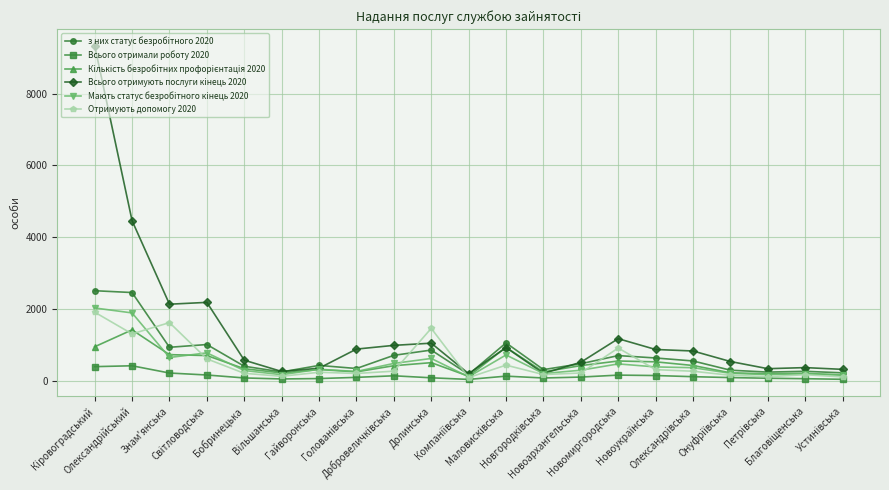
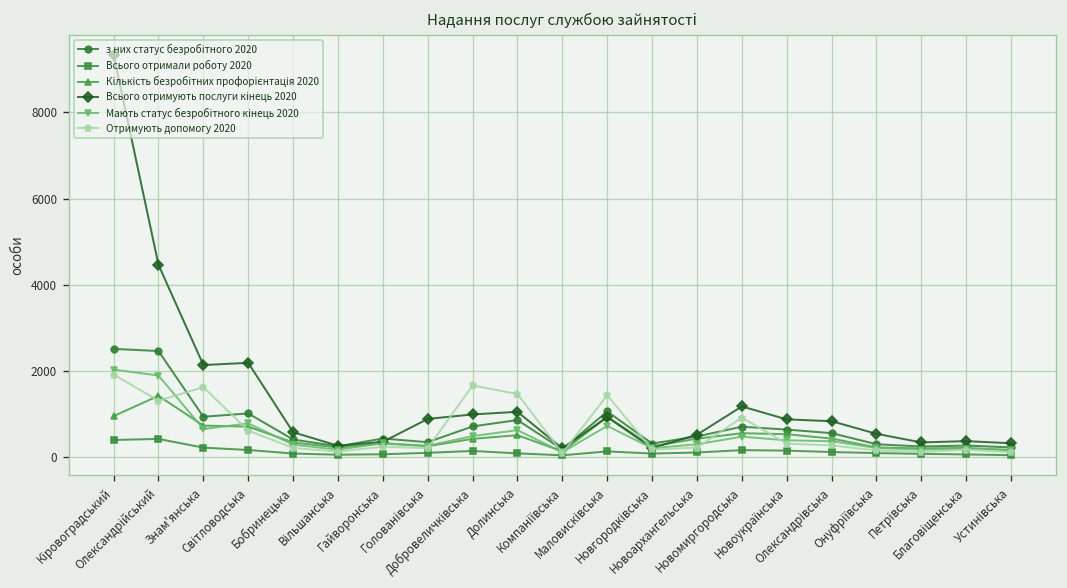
Отримують допомогу 2020, Добровеличківська: 300 -> 1700
Отримують допомогу 2020, Маловисківська: 400 -> 1400
